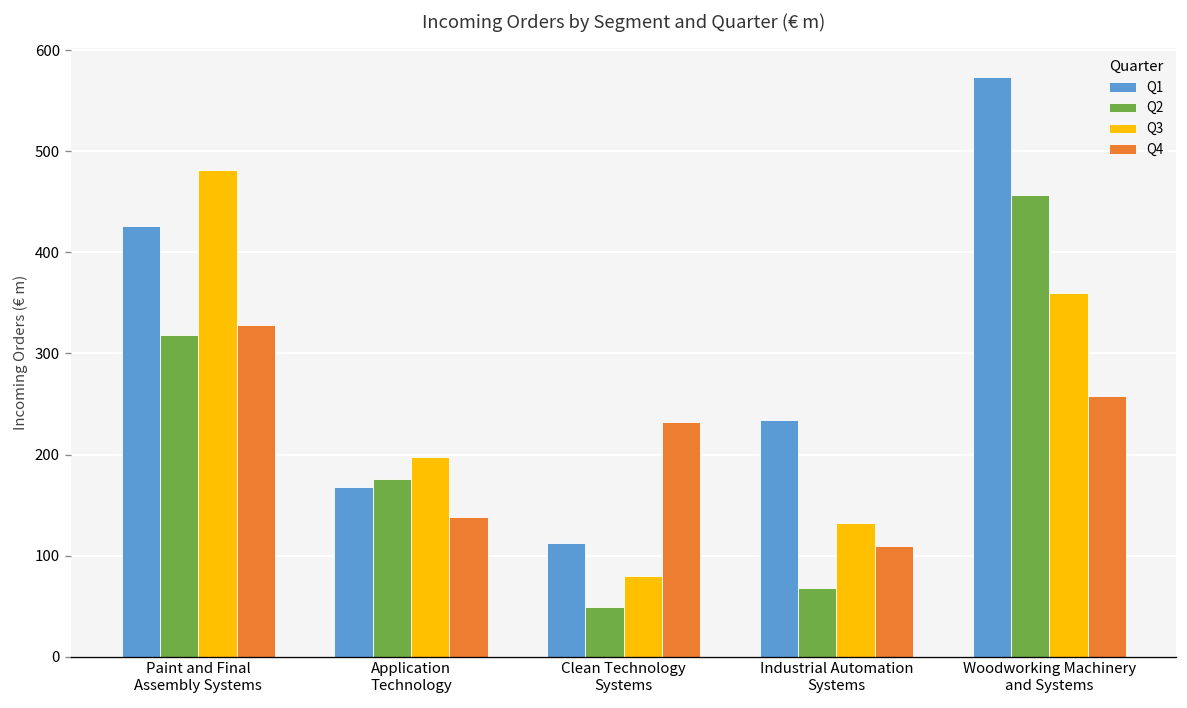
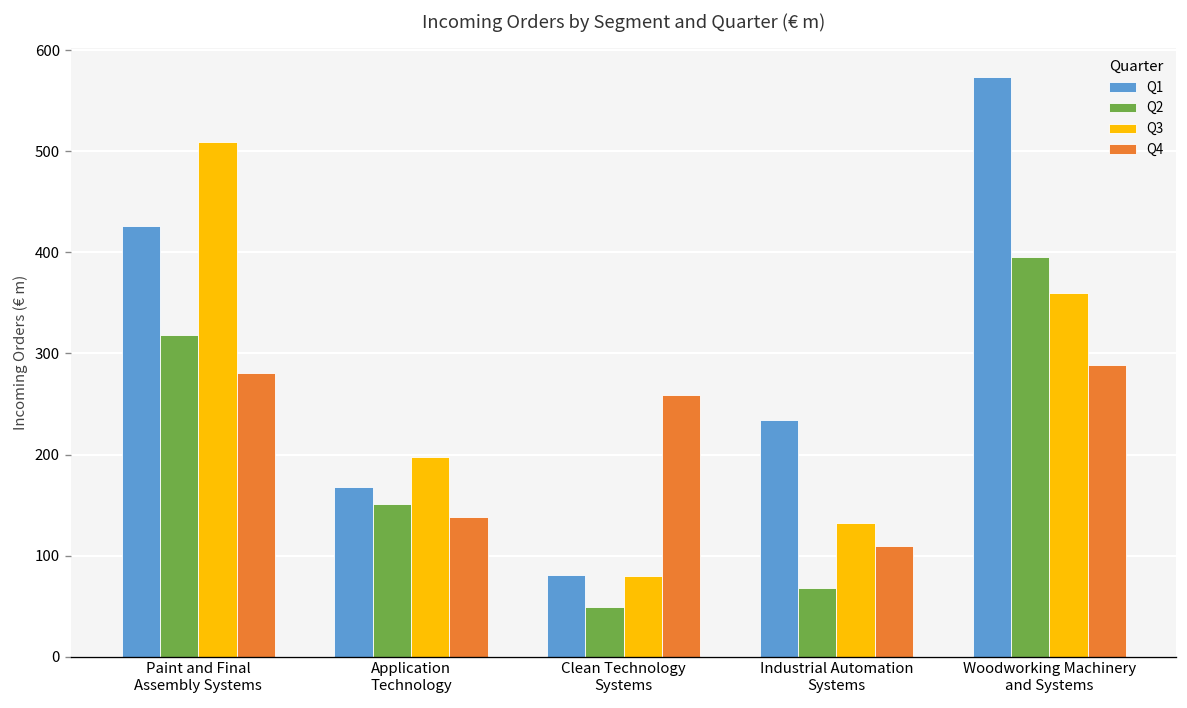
Q3, Paint and Final Assembly Systems: 480 -> 510
Q4, Paint and Final Assembly Systems: 330 -> 280
Q2, Application Technology: 180 -> 150
Q1, Clean Technology Systems: 110 -> 80
Q4, Clean Technology Systems: 230 -> 260
Q2, Woodworking Machinery and Systems: 460 -> 400
Q4, Woodworking Machinery and Systems: 260 -> 290
